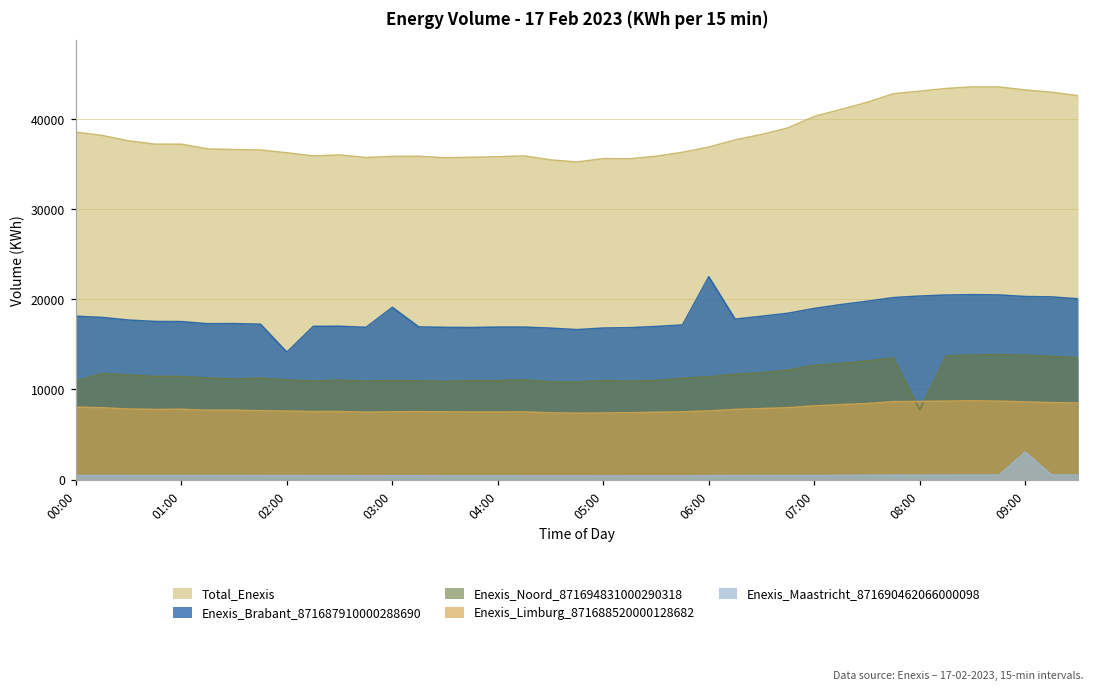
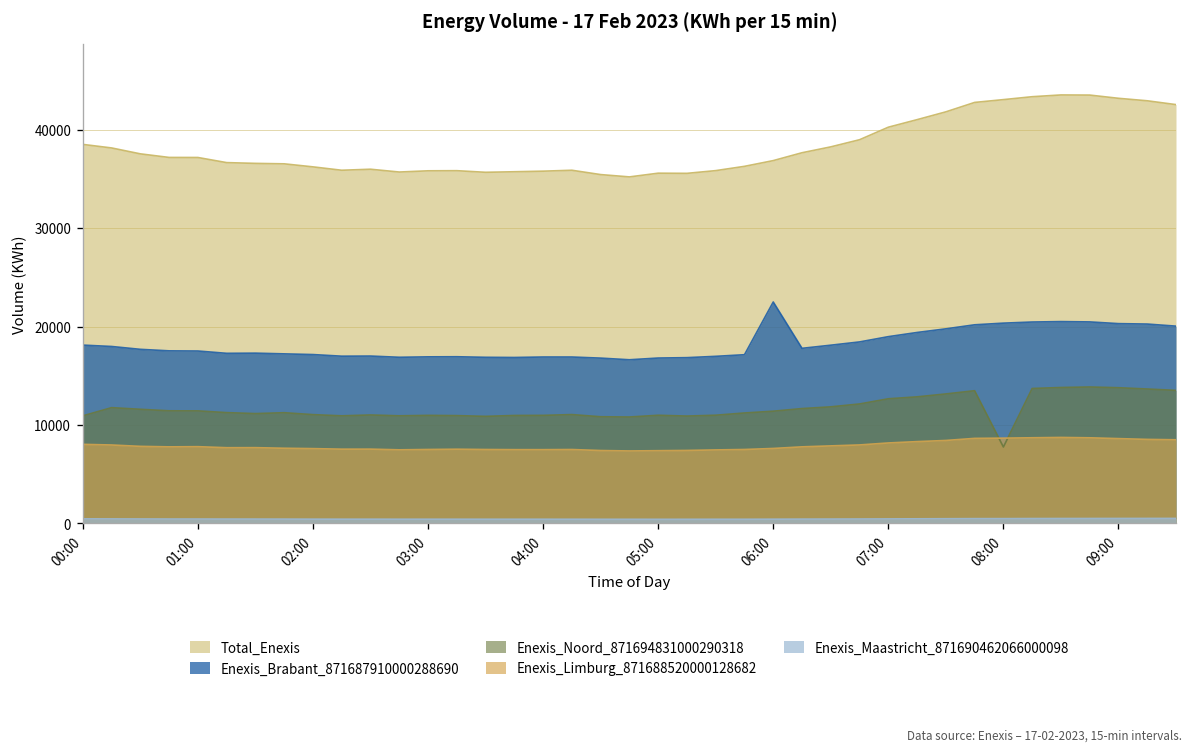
Enexis_Brabant_871687910000288690, 02:00: 14000 -> 17000
Enexis_Brabant_871687910000288690, 03:00: 19000 -> 17000
Enexis_Maastricht_871690462066000098, 09:00: 3000 -> 0
